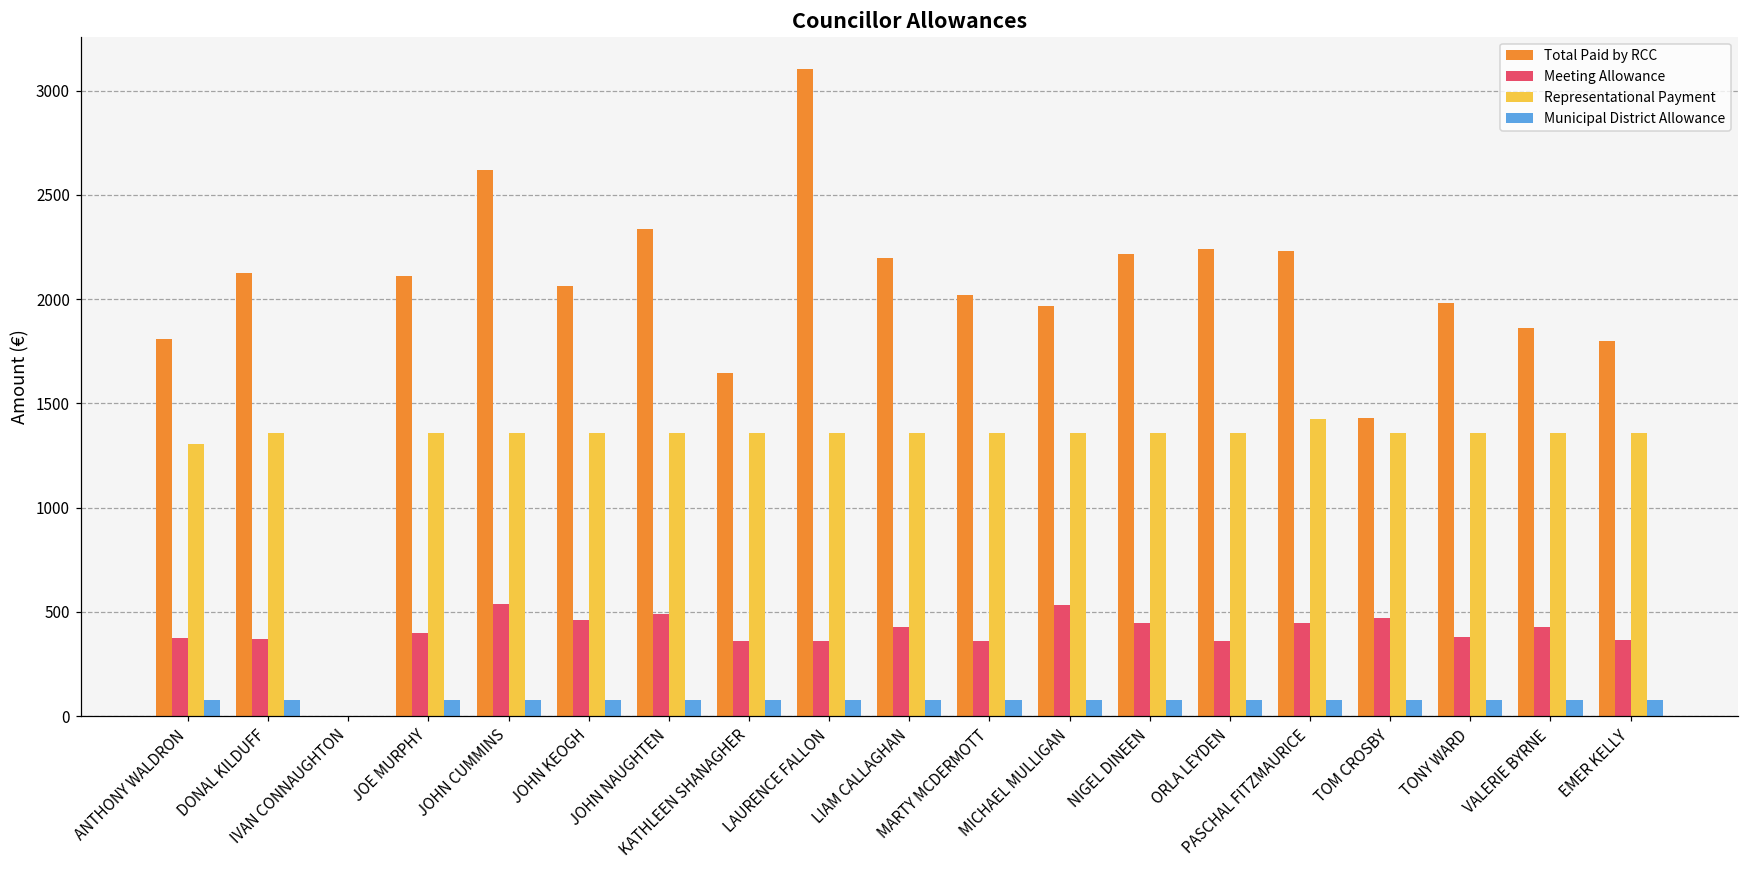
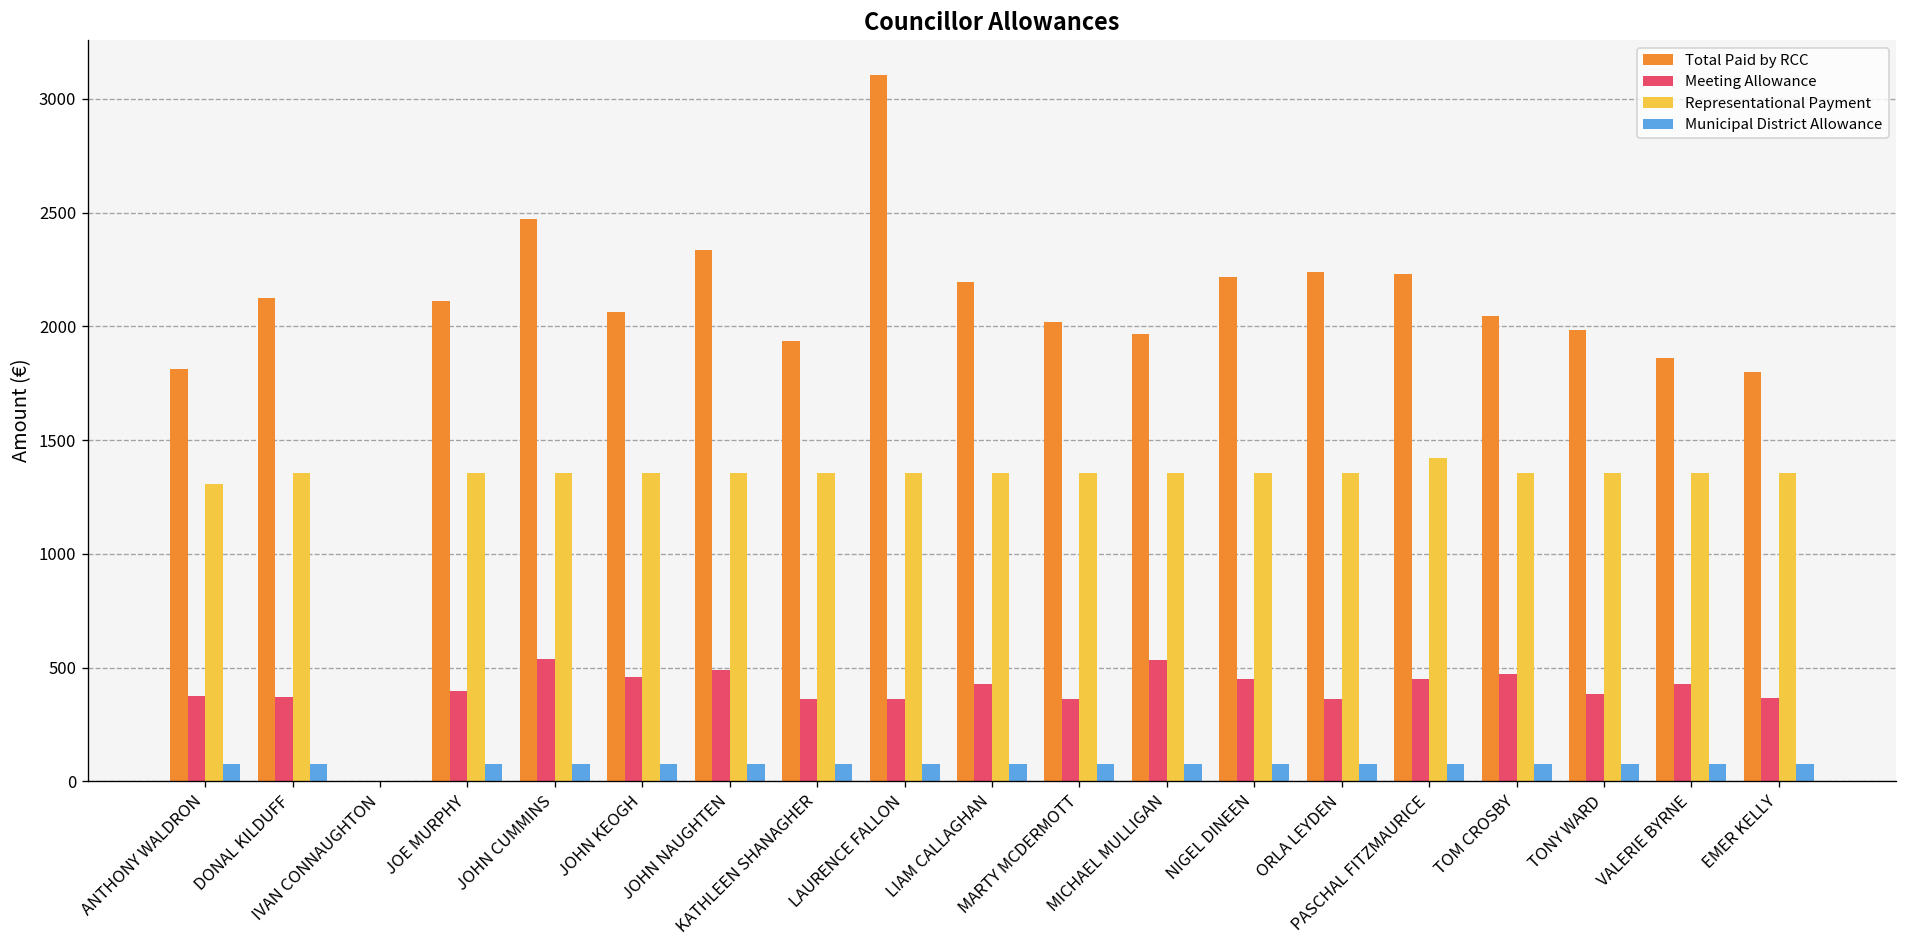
Total Paid by RCC, JOHN CUMMINS: 2620 -> 2470
Total Paid by RCC, KATHLEEN SHANAGHER: 1640 -> 1930
Total Paid by RCC, TOM CROSBY: 1430 -> 2040
